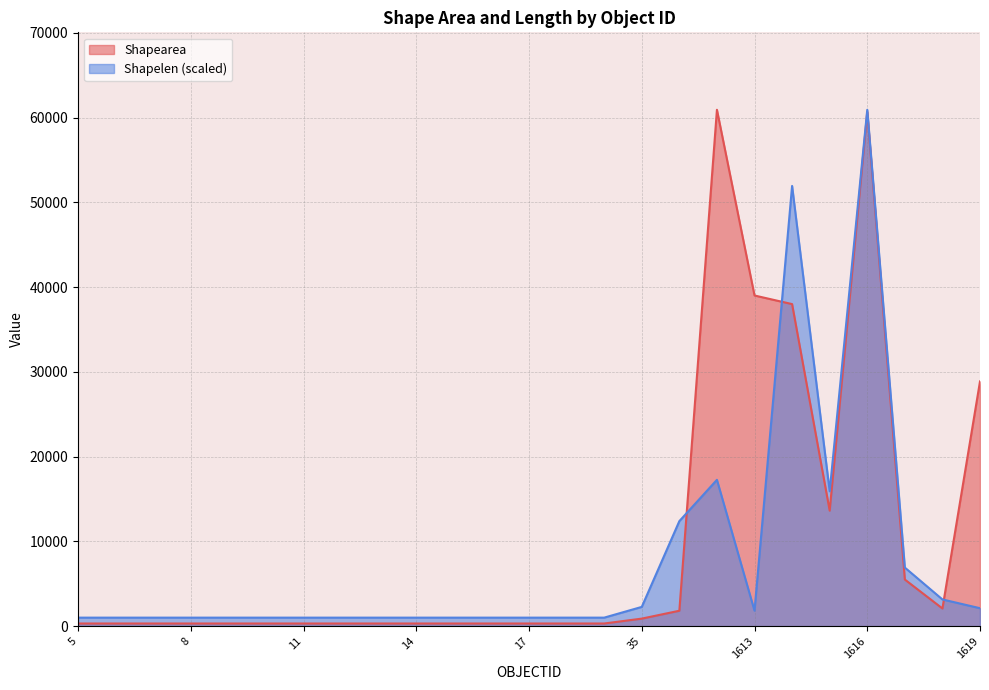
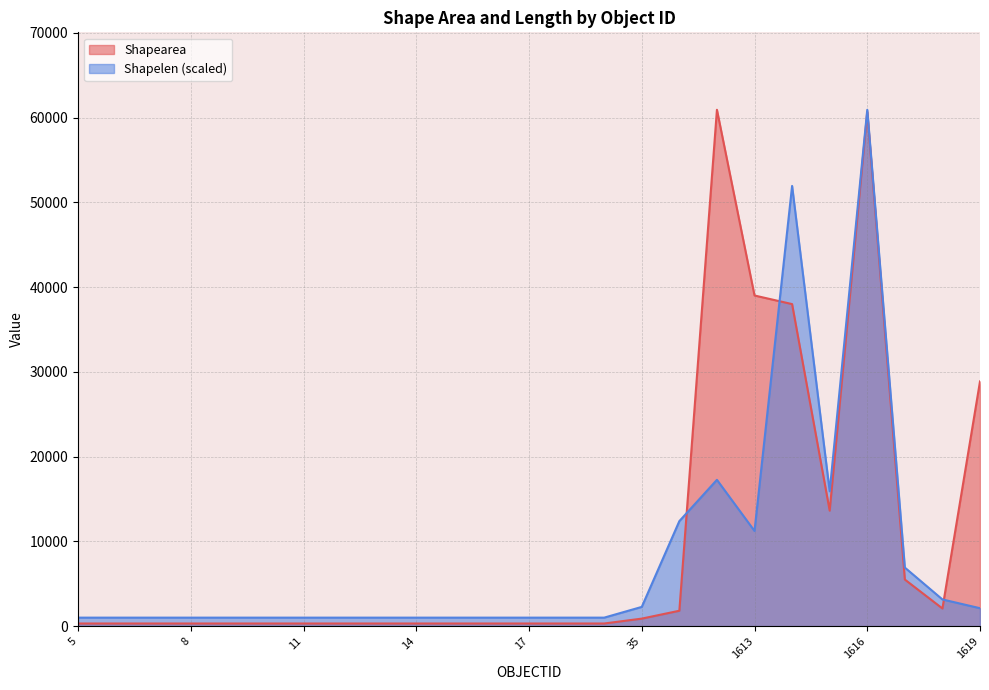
Shapelen (scaled), 1613: 2000 -> 11000
